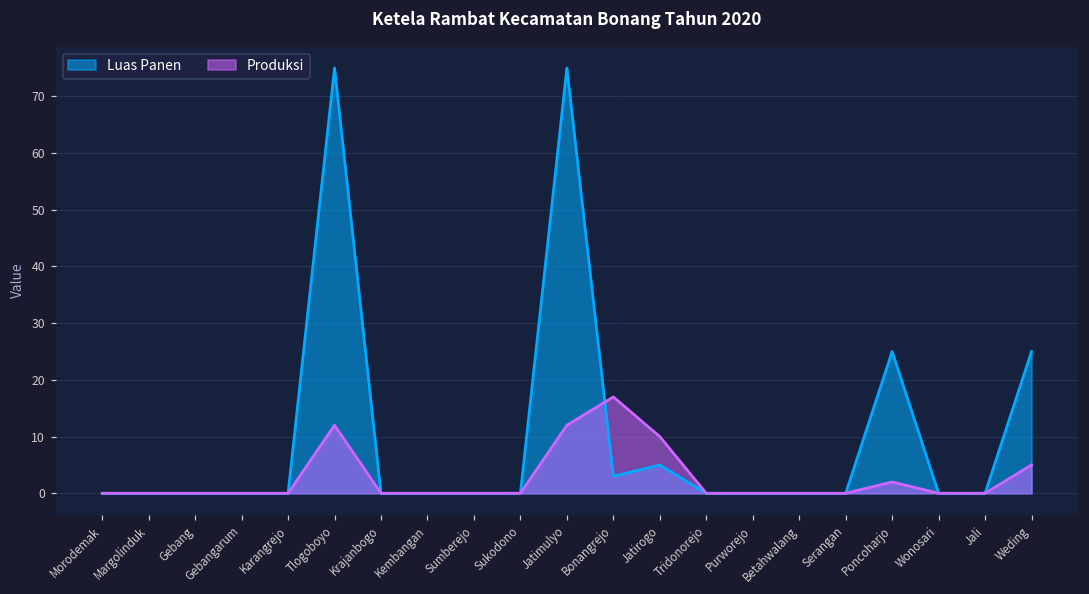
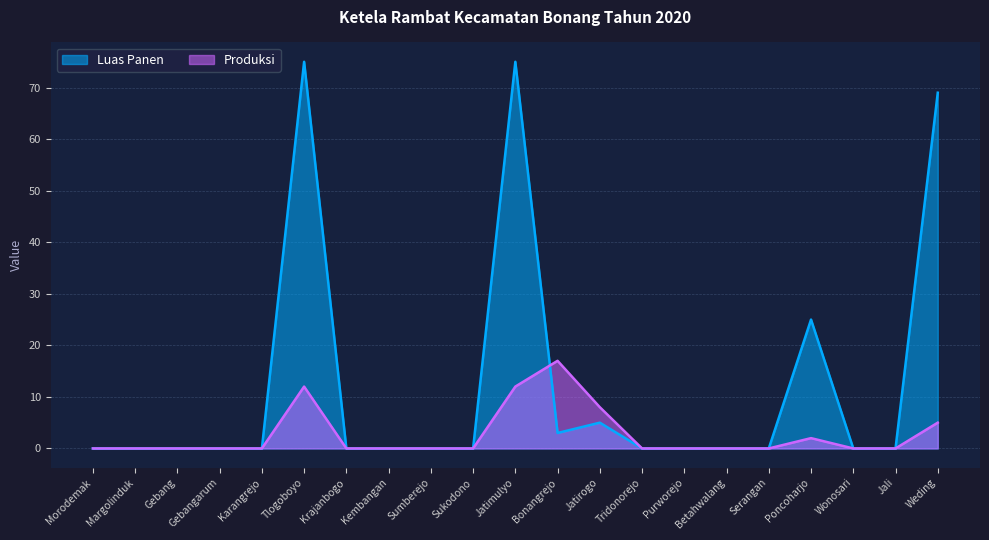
Produksi, Jatirogo: 10 -> 8
Luas Panen, Weding: 25 -> 69
